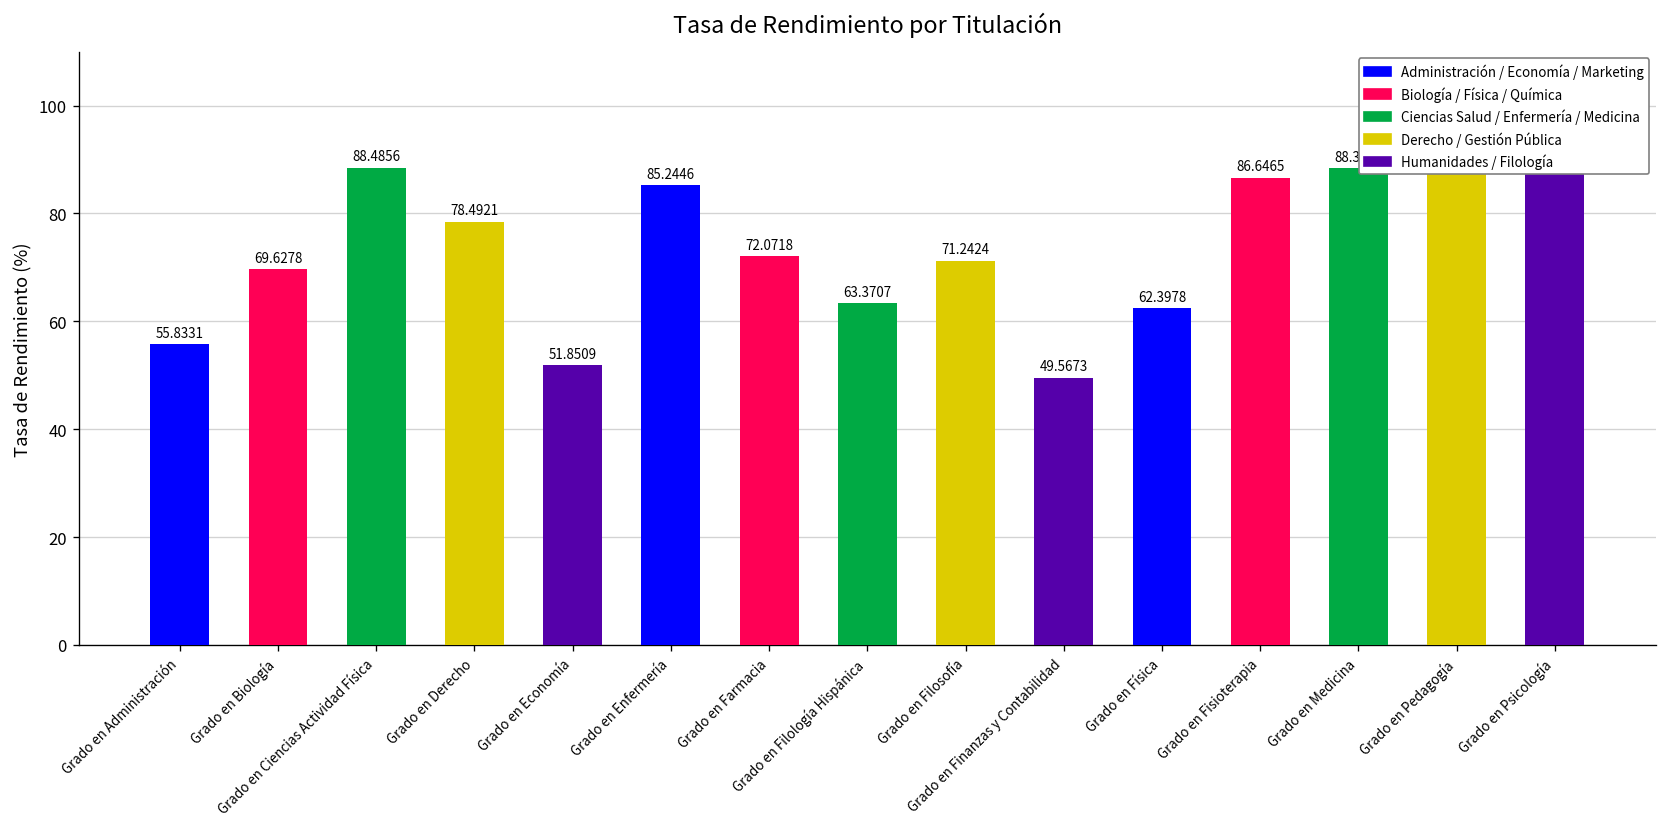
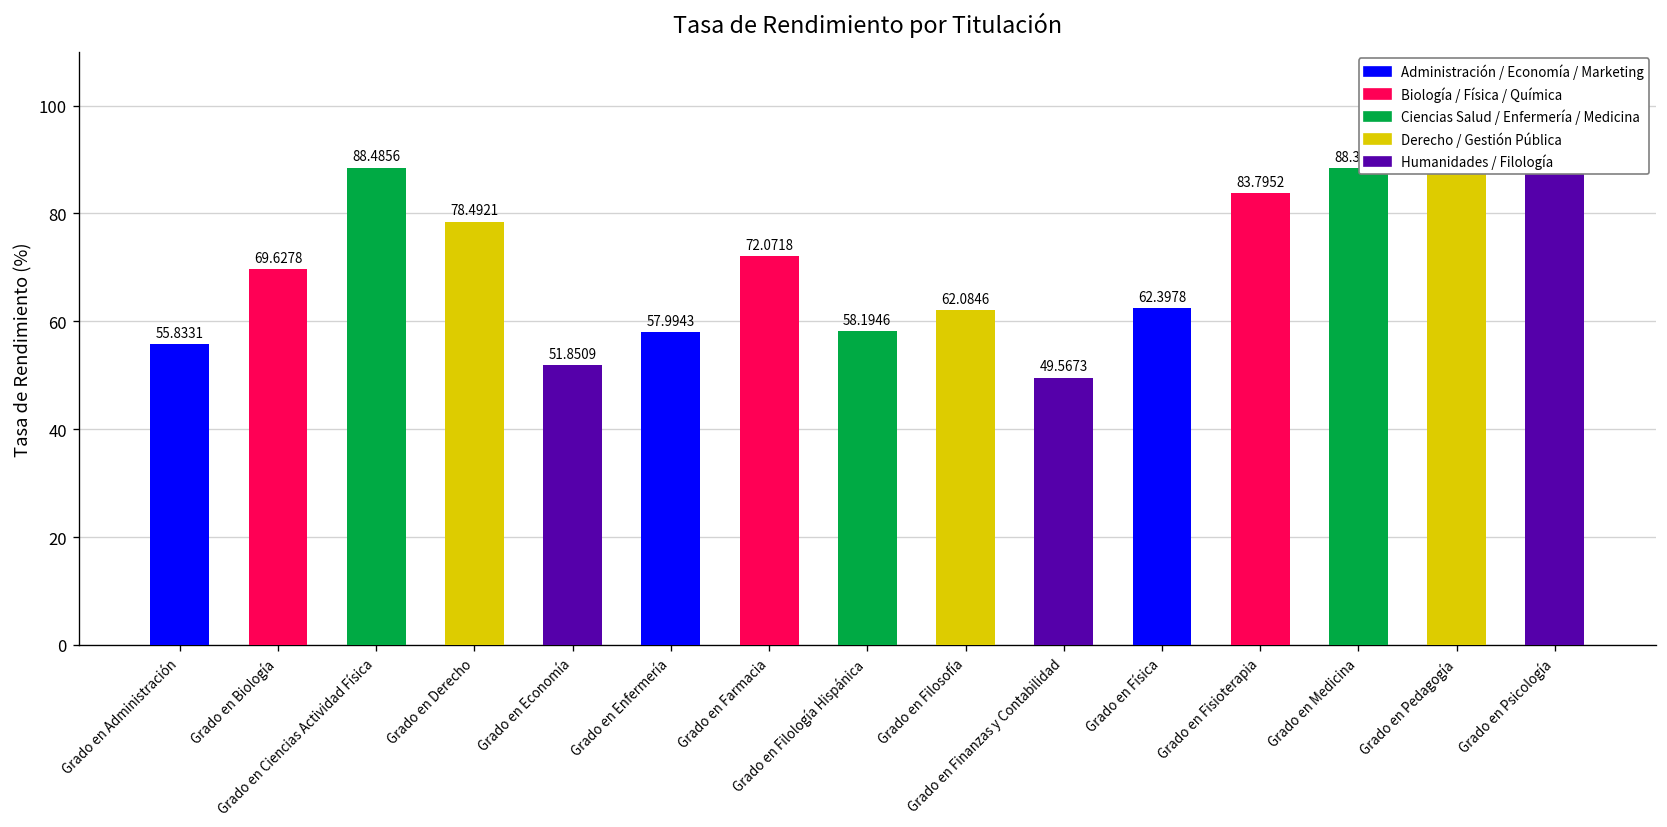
Grado en Enfermería: 85.2446 -> 57.9943
Grado en Filología Hispánica: 63.3707 -> 58.1946
Grado en Filosofía: 71.2424 -> 62.0846
Grado en Fisioterapia: 86.6465 -> 83.7952
